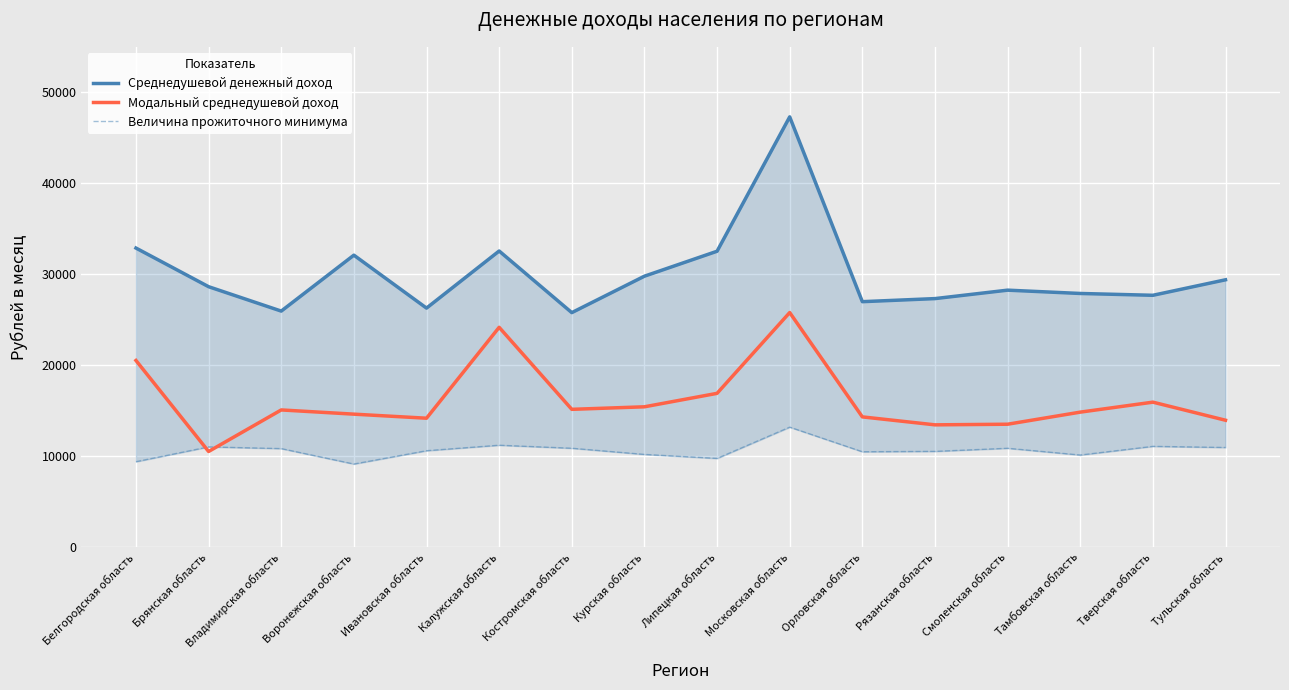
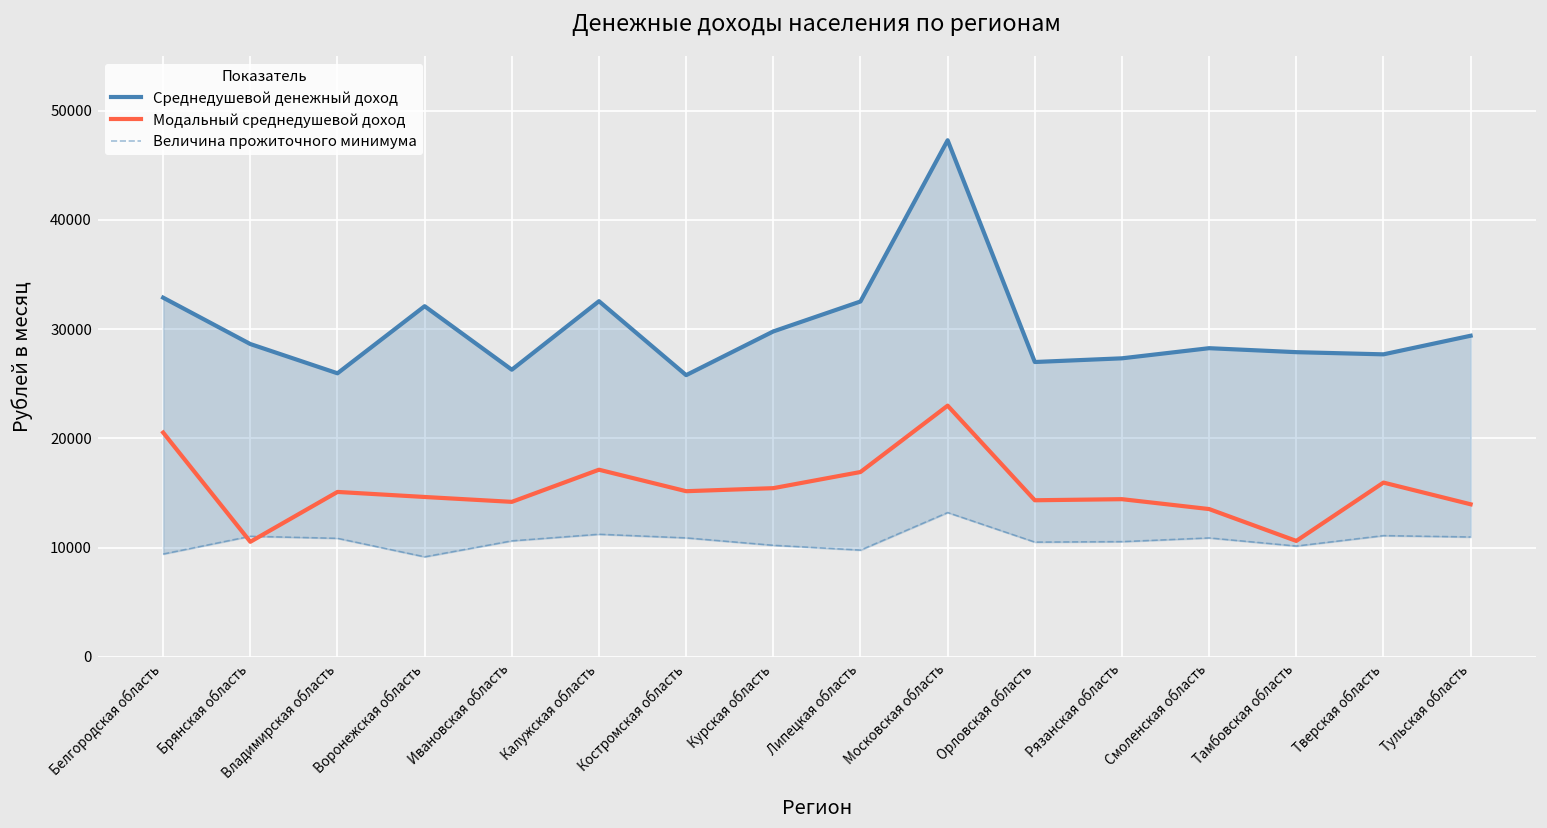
Модальный среднедушевой доход, Калужская область: 24000 -> 17000
Модальный среднедушевой доход, Московская область: 26000 -> 23000
Модальный среднедушевой доход, Рязанская область: 13000 -> 14000
Модальный среднедушевой доход, Тамбовская область: 15000 -> 11000
